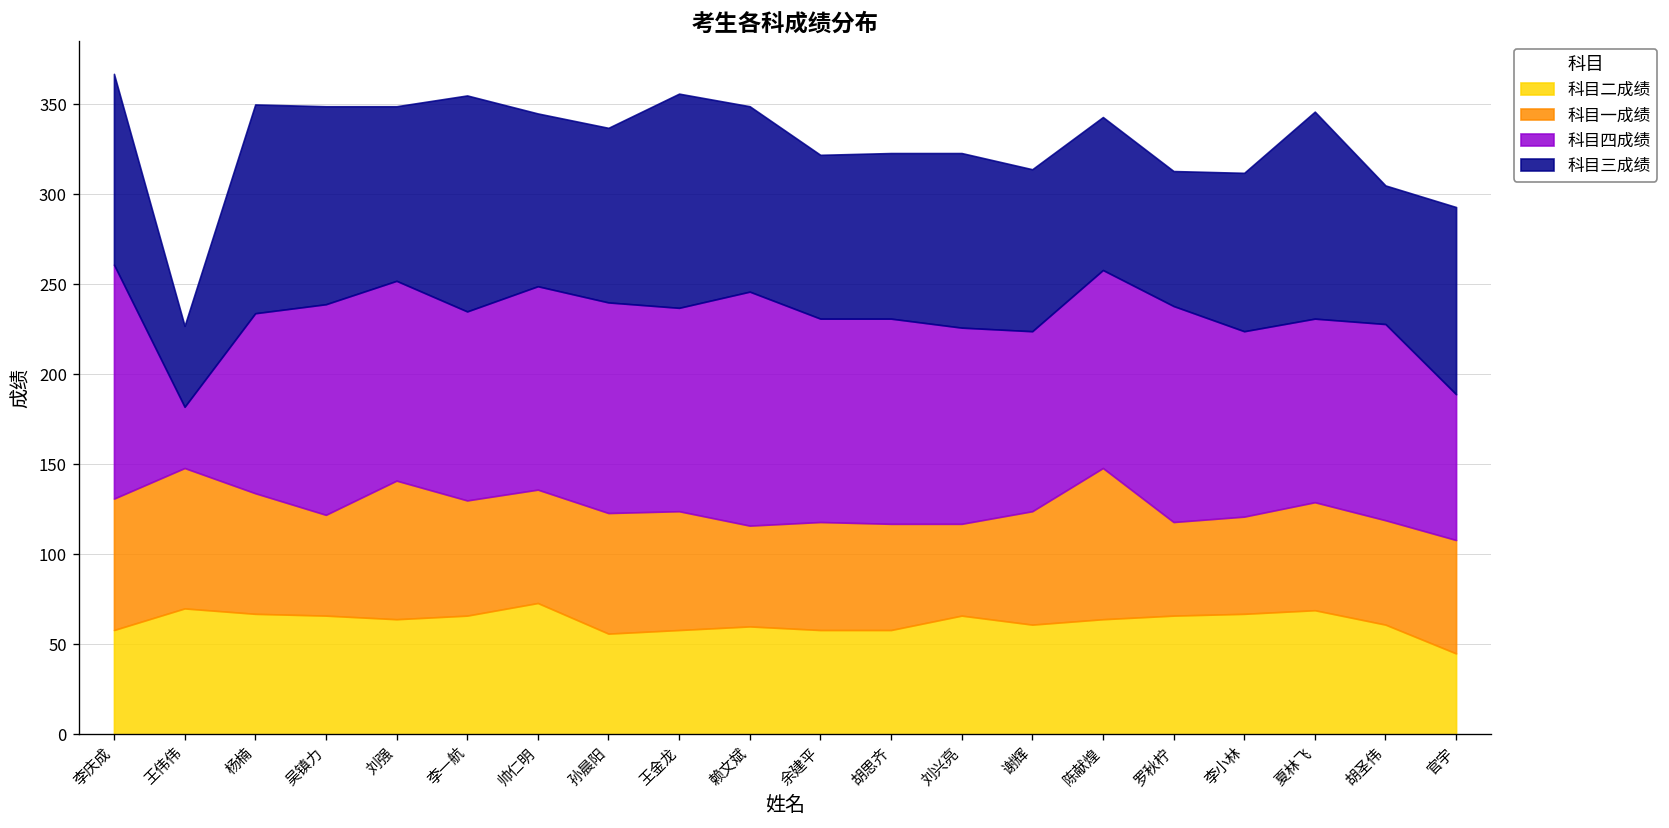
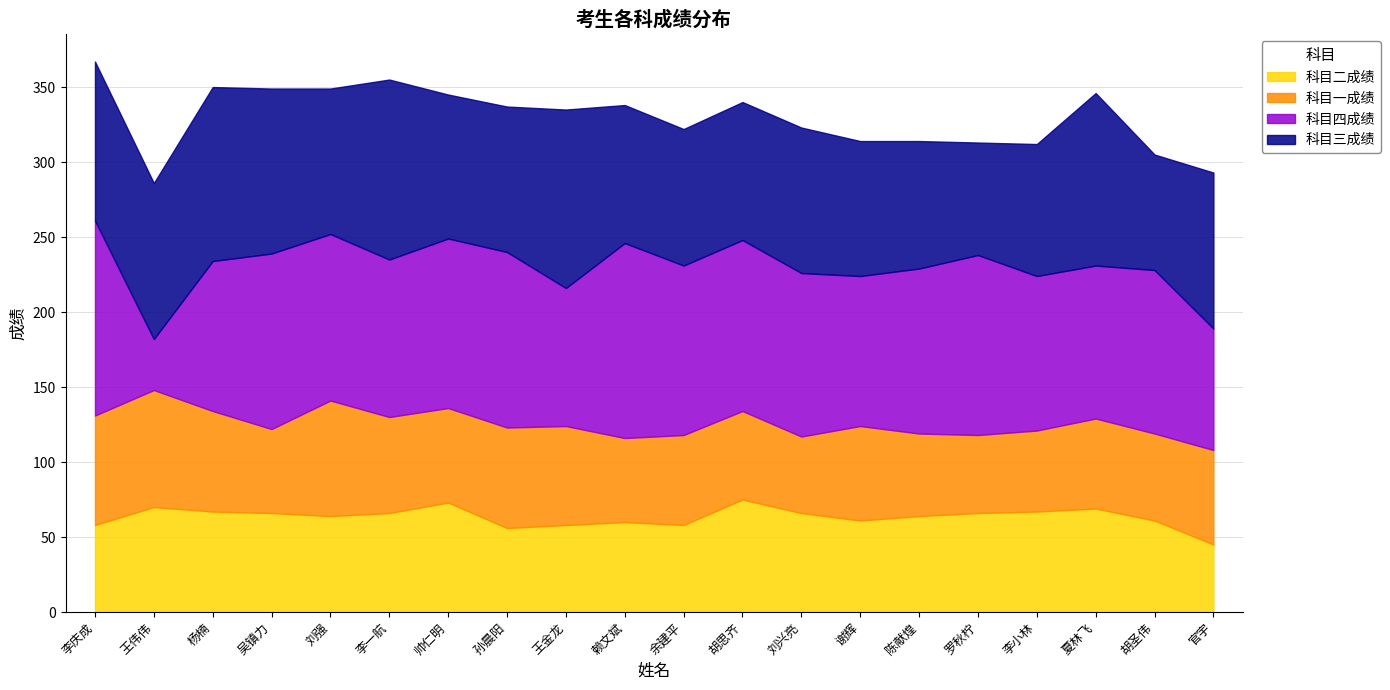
科目三成绩, 王伟伟: 45 -> 104
科目四成绩, 王金龙: 113 -> 92
科目三成绩, 赖文斌: 103 -> 92
科目二成绩, 胡思齐: 58 -> 75
科目一成绩, 陈献煌: 84 -> 55
